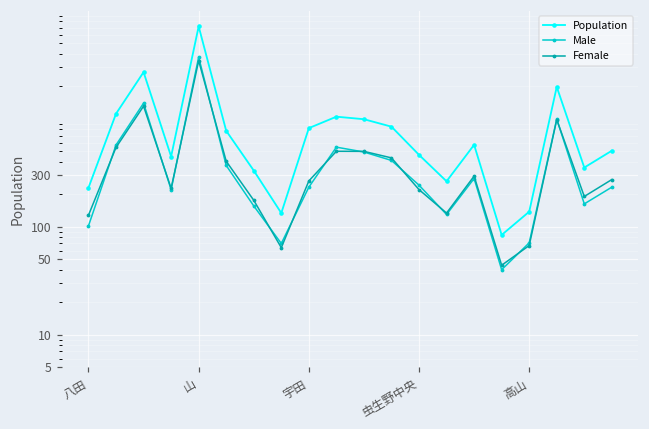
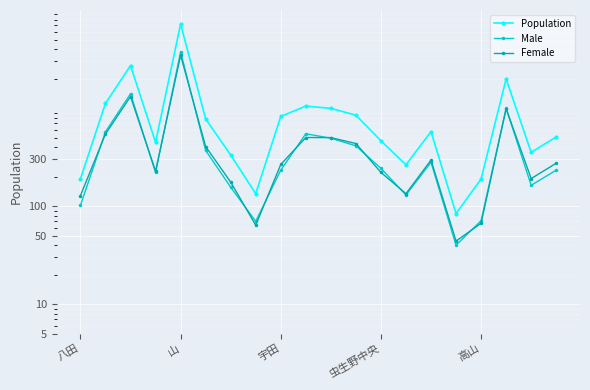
Population, 八田: 230 -> 190
Population, 高山: 140 -> 190
